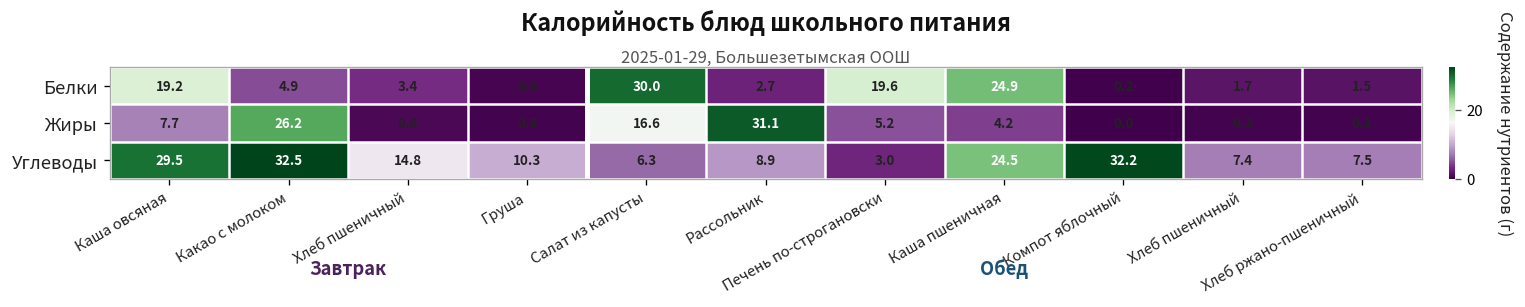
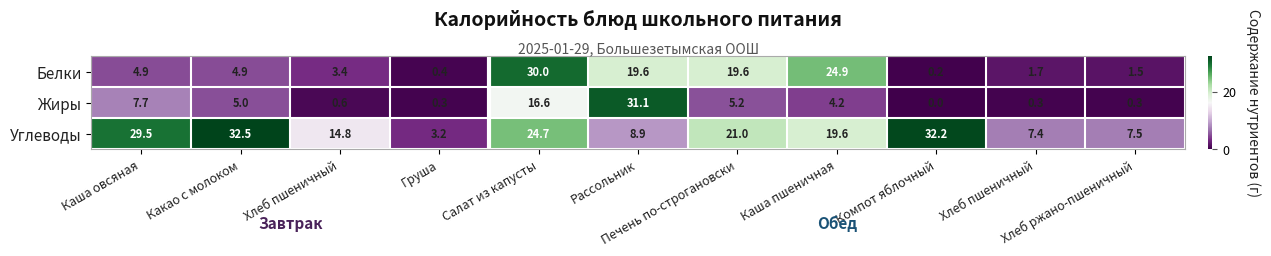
Белки, Каша овсяная: 19.2 -> 4.9
Белки, Рассольник: 2.7 -> 19.6
Жиры, Какао с молоком: 26.2 -> 5.0
Углеводы, Груша: 10.3 -> 3.2
Углеводы, Салат из капусты: 6.3 -> 24.7
Углеводы, Печень по-строгановски: 3.0 -> 21.0
Углеводы, Каша пшеничная: 24.5 -> 19.6
